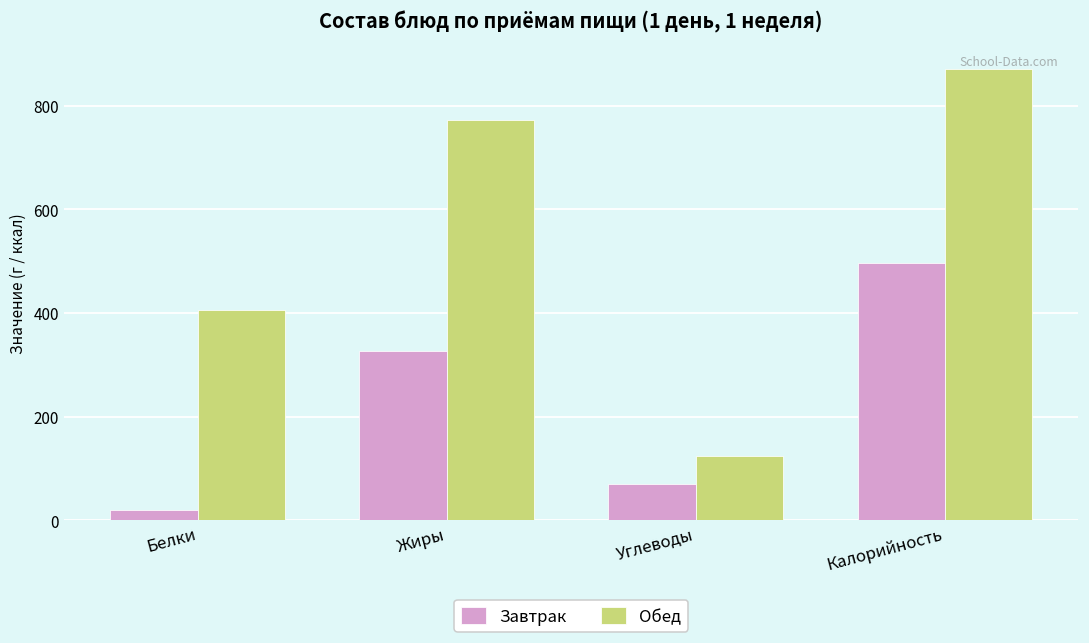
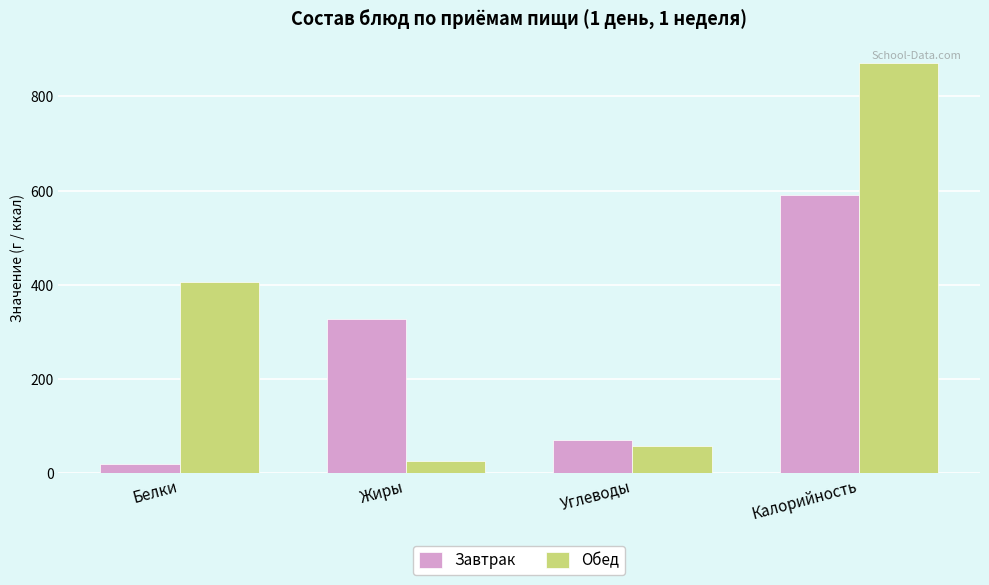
Обед, Жиры: 770 -> 30
Обед, Углеводы: 120 -> 60
Завтрак, Калорийность: 500 -> 590
